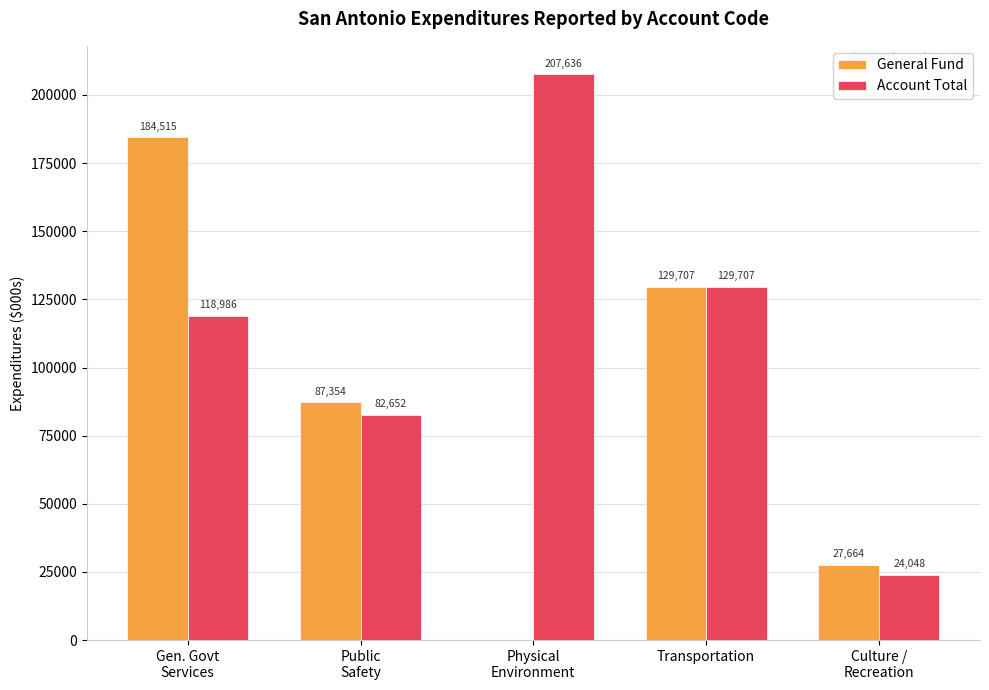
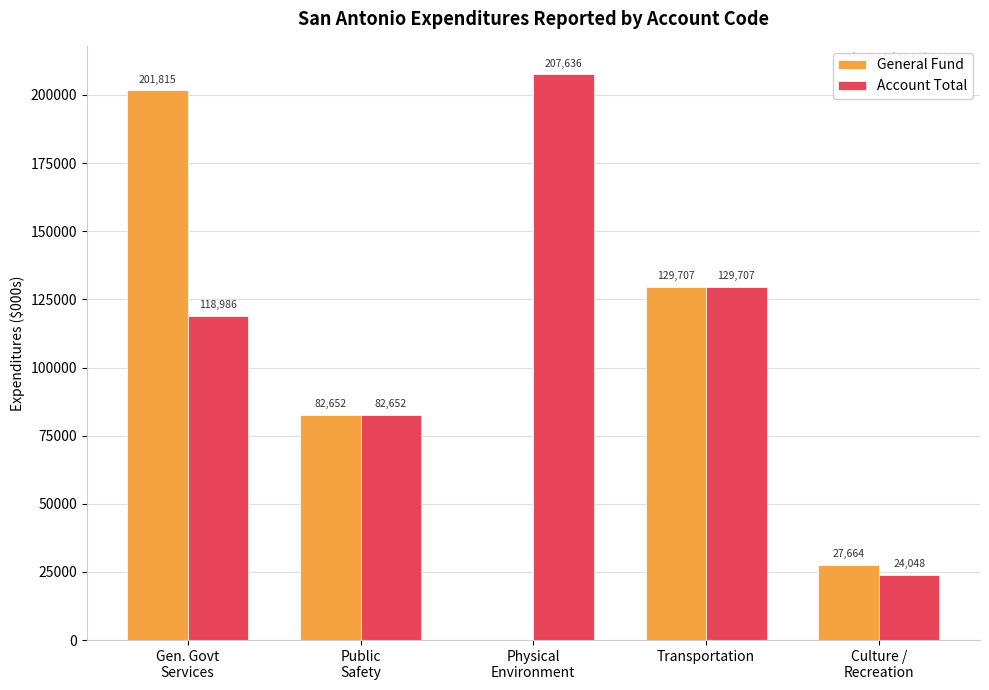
General Fund, Gen. Govt Services: 184,515 -> 201,815
General Fund, Public Safety: 87,354 -> 82,652
